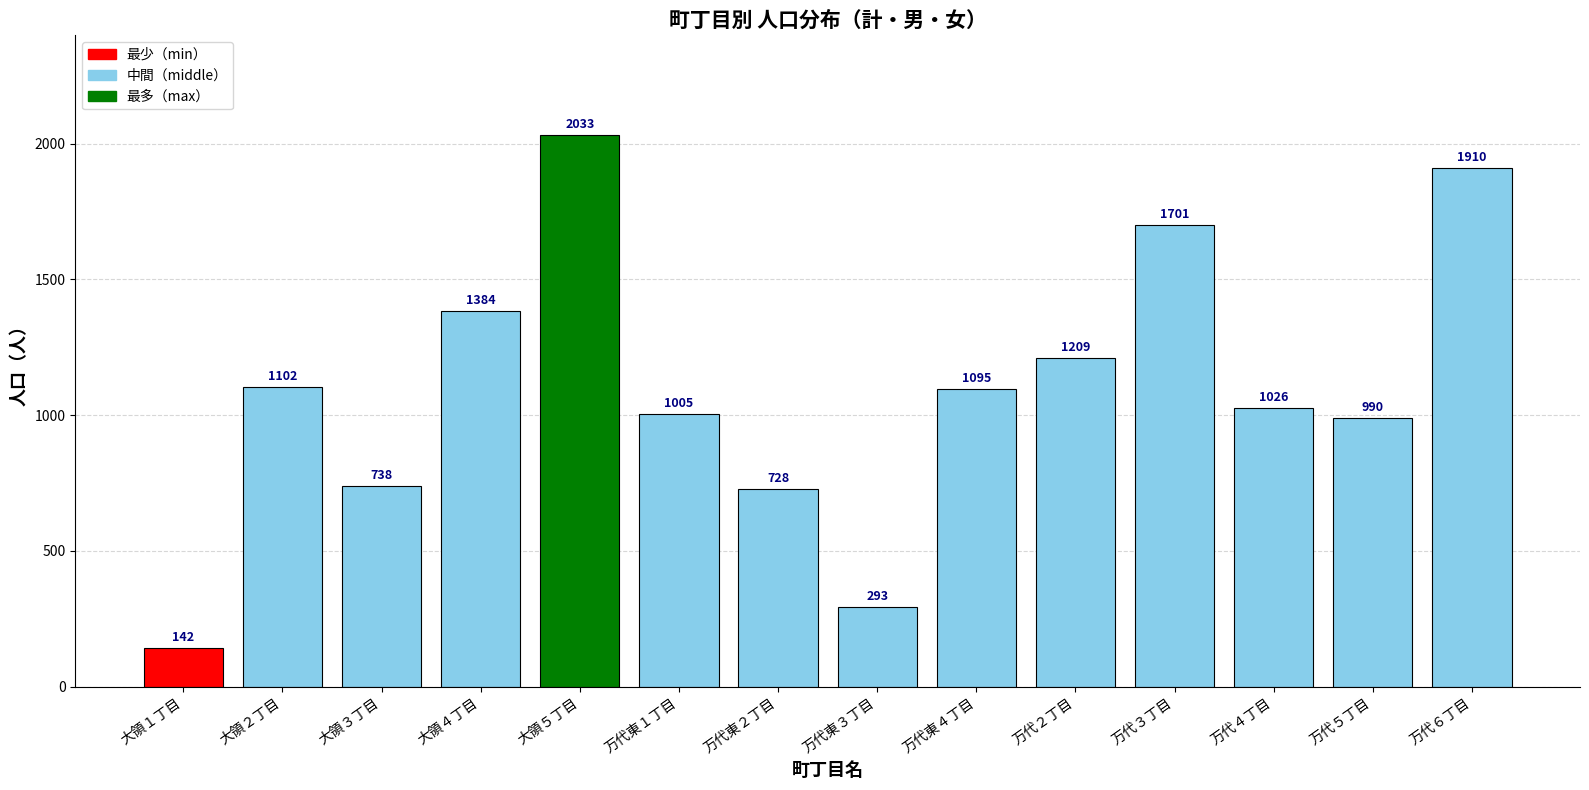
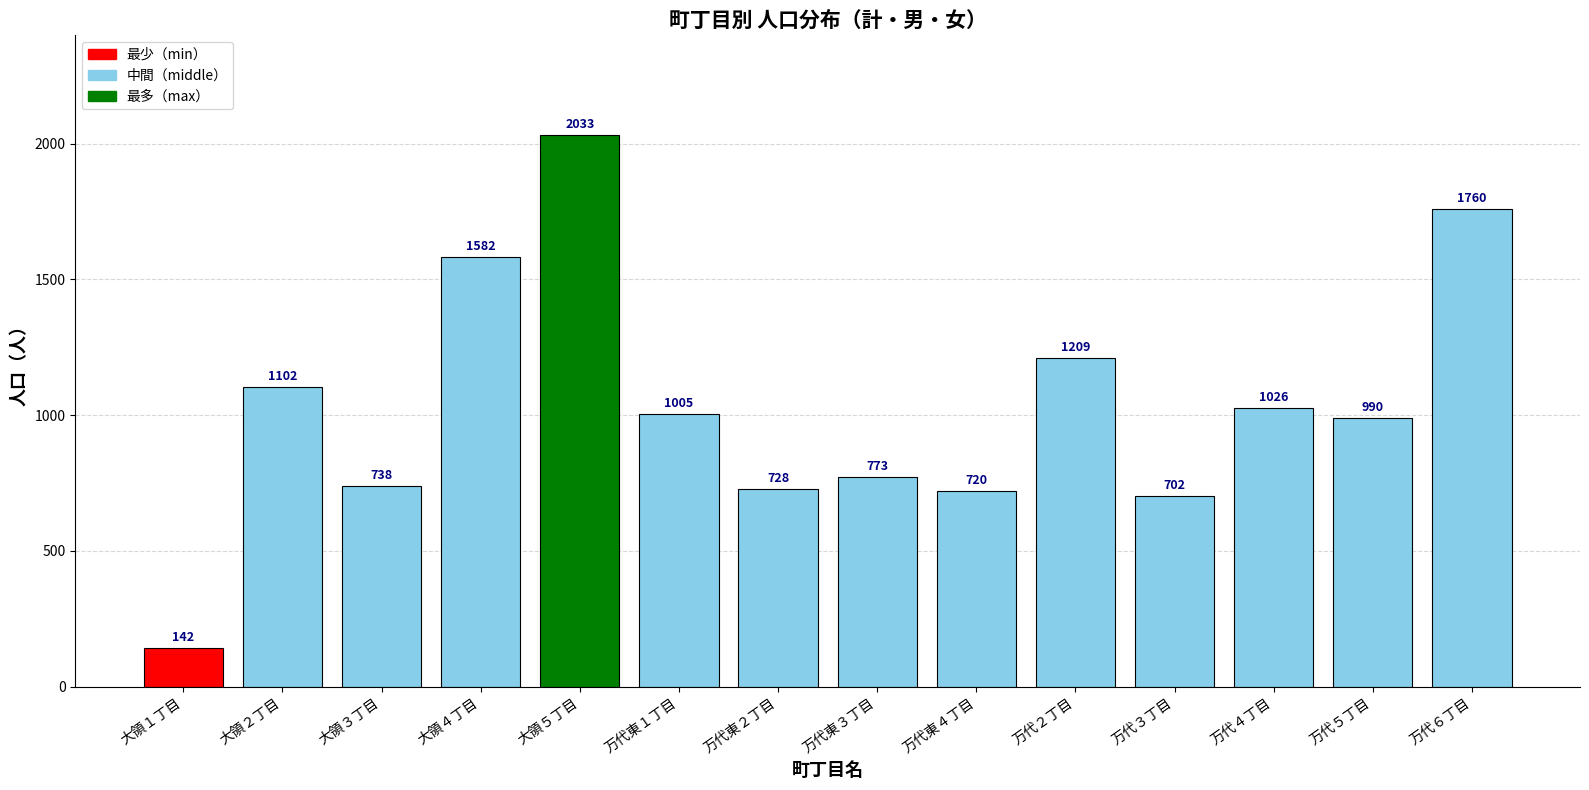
大領４丁目: 1384 -> 1582
万代東３丁目: 293 -> 773
万代東４丁目: 1095 -> 720
万代３丁目: 1701 -> 702
万代６丁目: 1910 -> 1760
